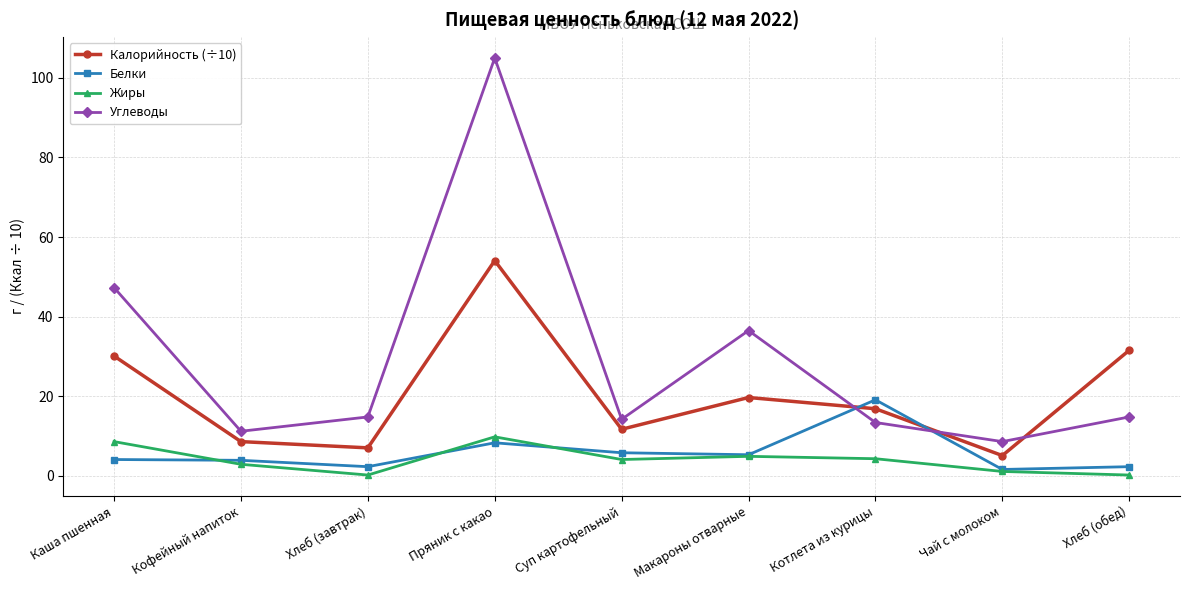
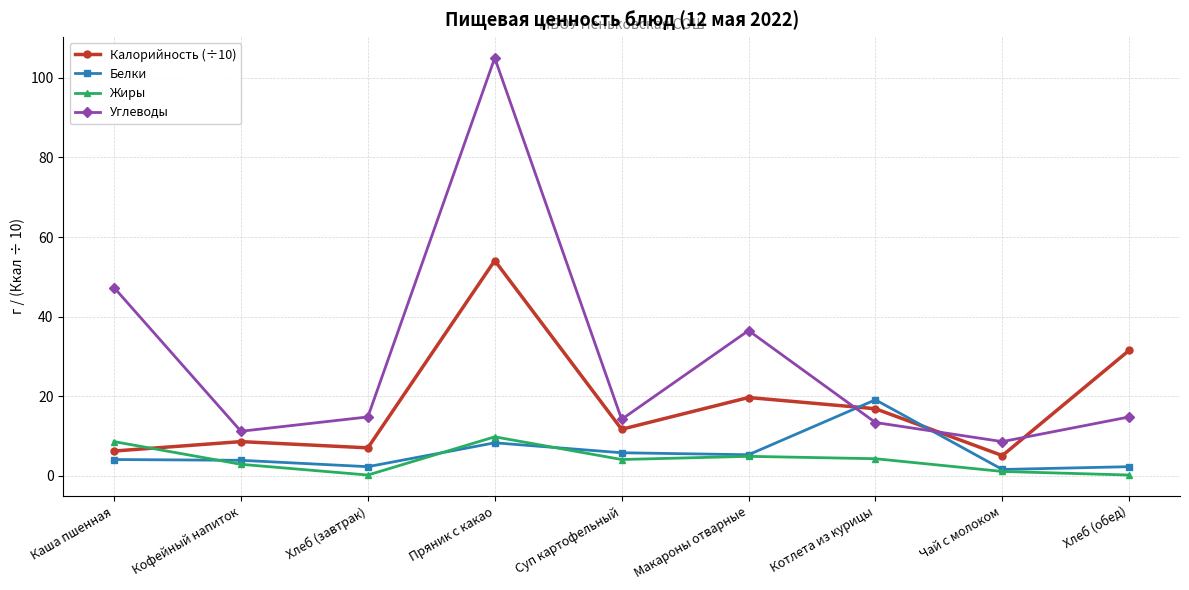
Калорийность (÷10), Каша пшенная: 30 -> 6
